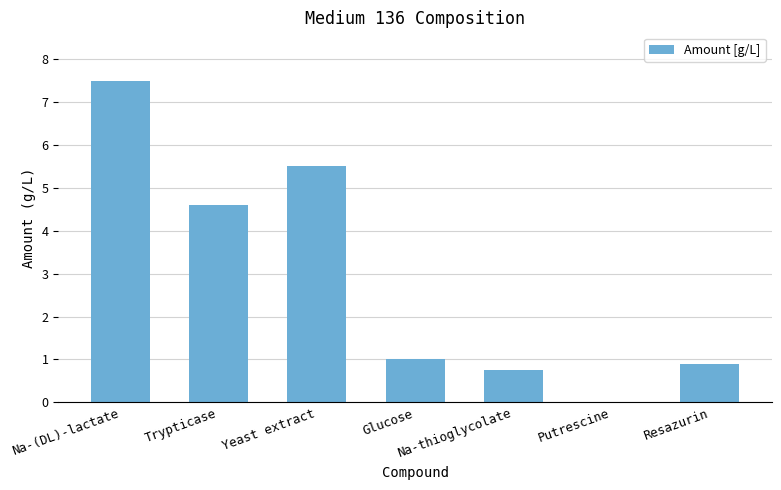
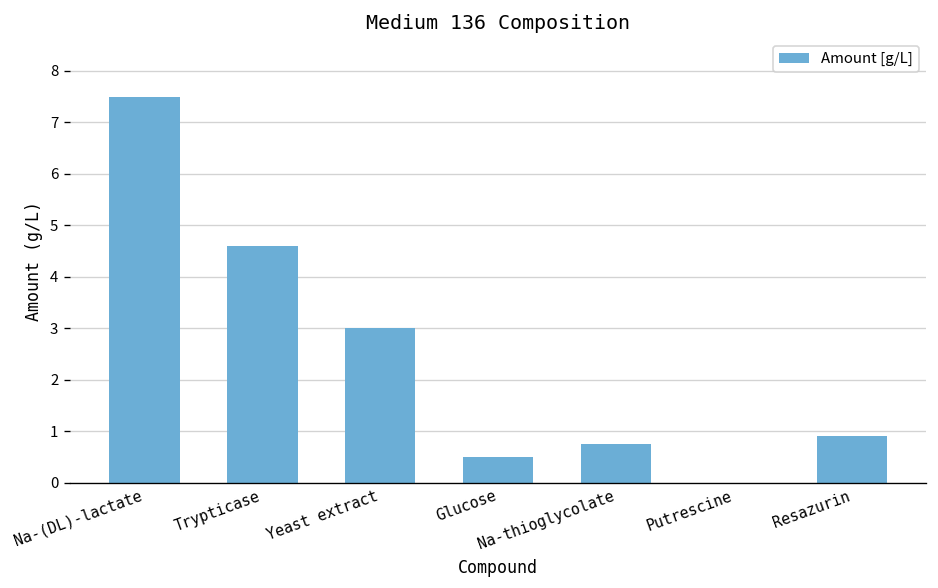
Yeast extract: 5.5 -> 3.0
Glucose: 1.0 -> 0.5
